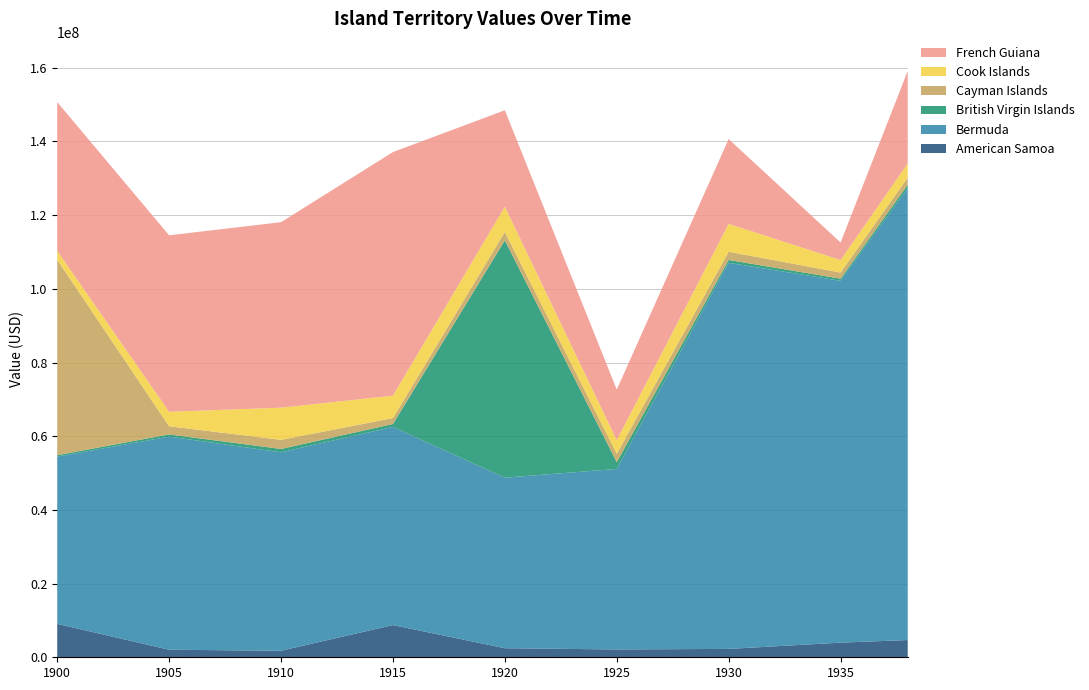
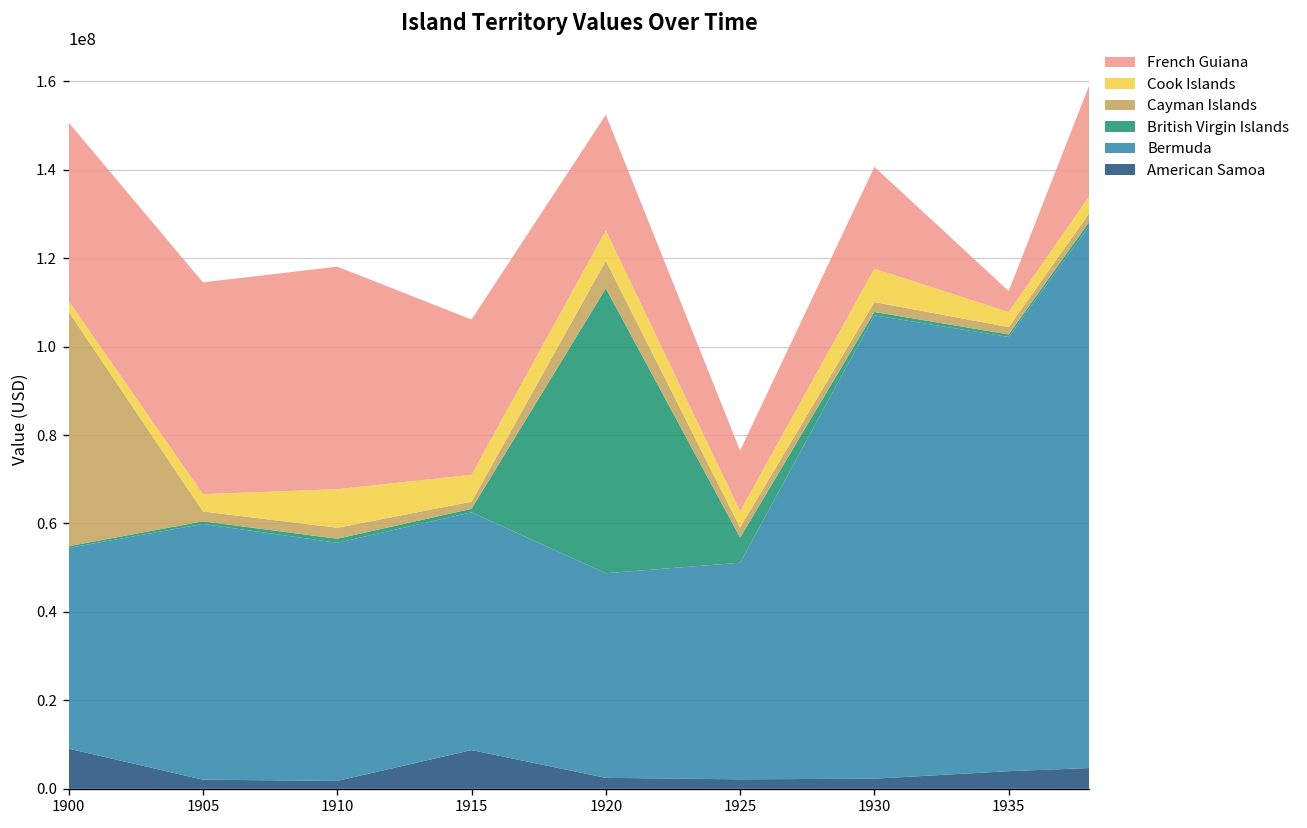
French Guiana, 1915: 66000000 -> 35000000
Cayman Islands, 1920: 2000000 -> 6000000
British Virgin Islands, 1925: 2000000 -> 6000000
